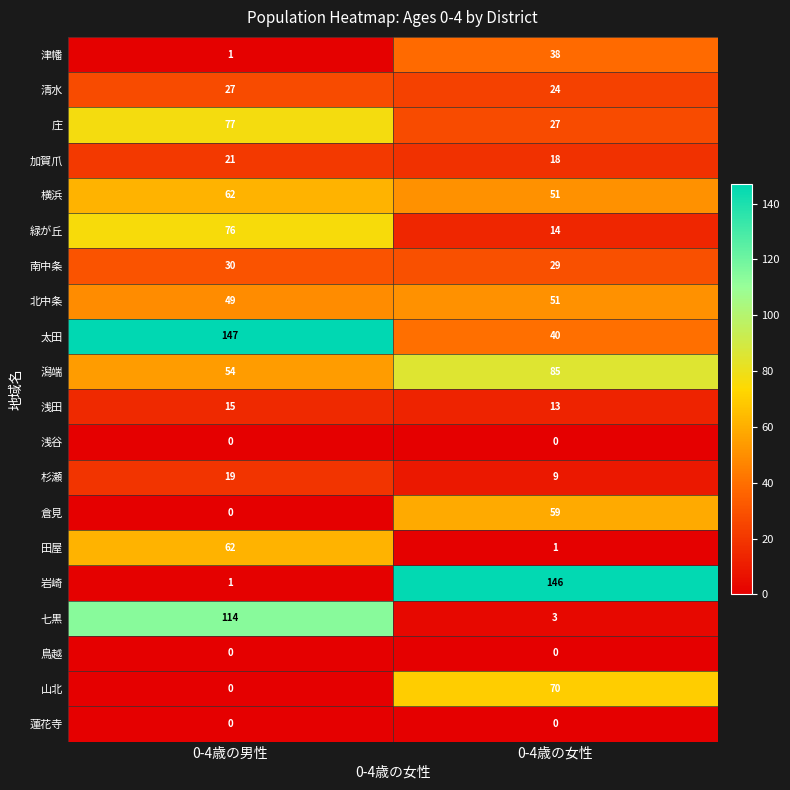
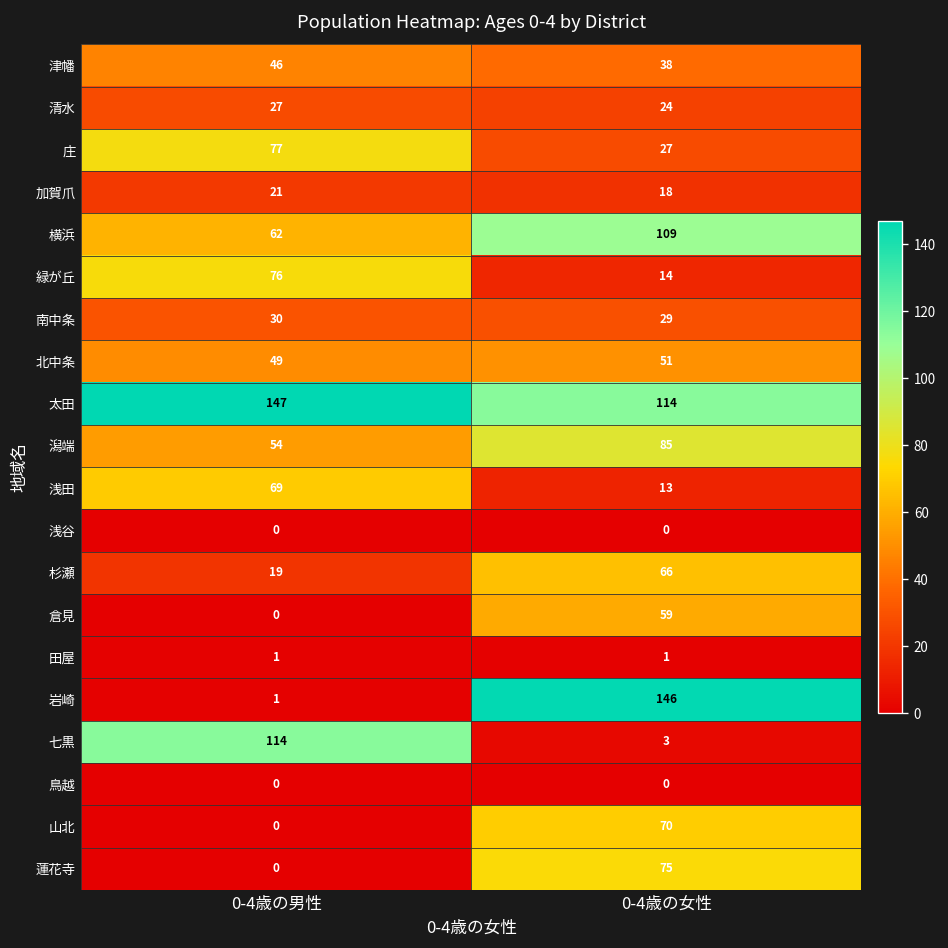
津幡, 0-4歳の男性: 1 -> 46
横浜, 0-4歳の女性: 51 -> 109
太田, 0-4歳の女性: 40 -> 114
浅田, 0-4歳の男性: 15 -> 69
杉瀬, 0-4歳の女性: 9 -> 66
田屋, 0-4歳の男性: 62 -> 1
蓮花寺, 0-4歳の女性: 0 -> 75
